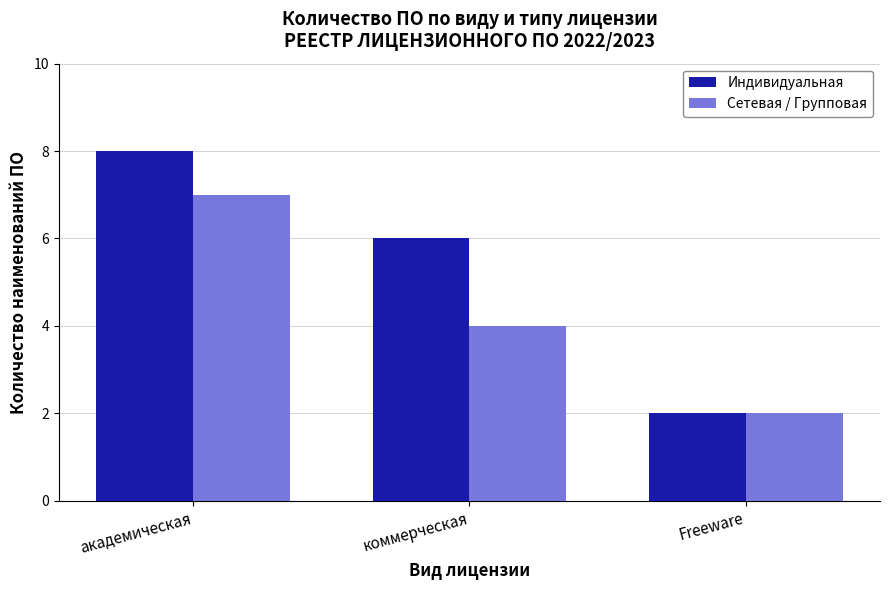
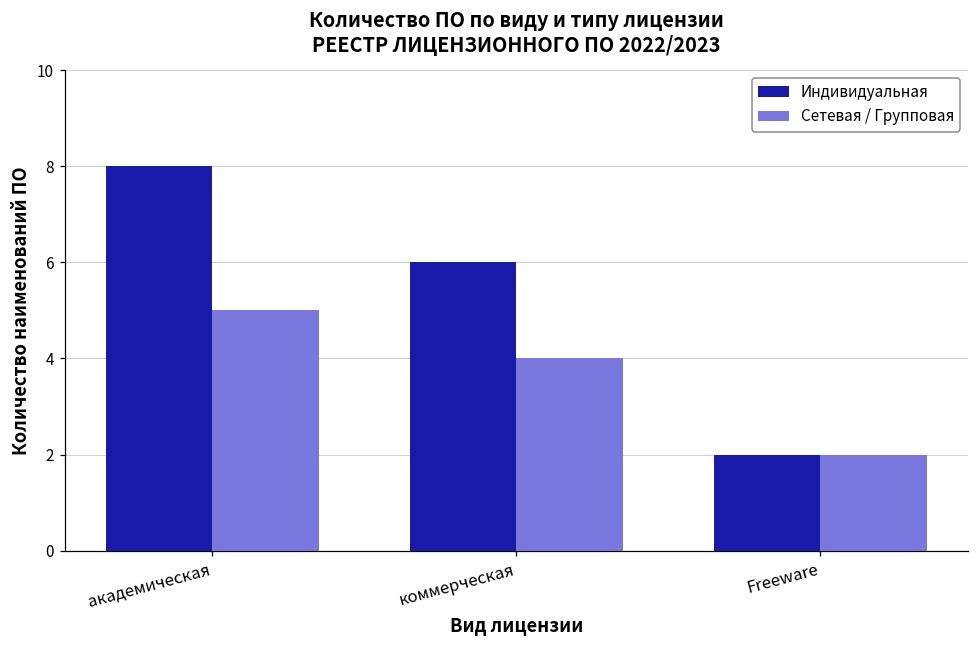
Сетевая / Групповая, академическая: 7 -> 5
